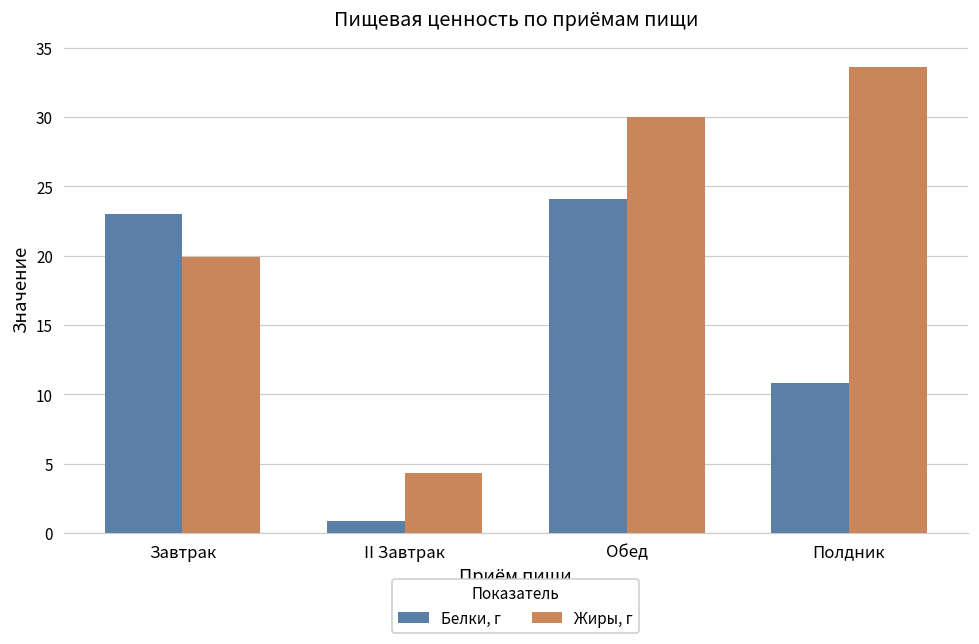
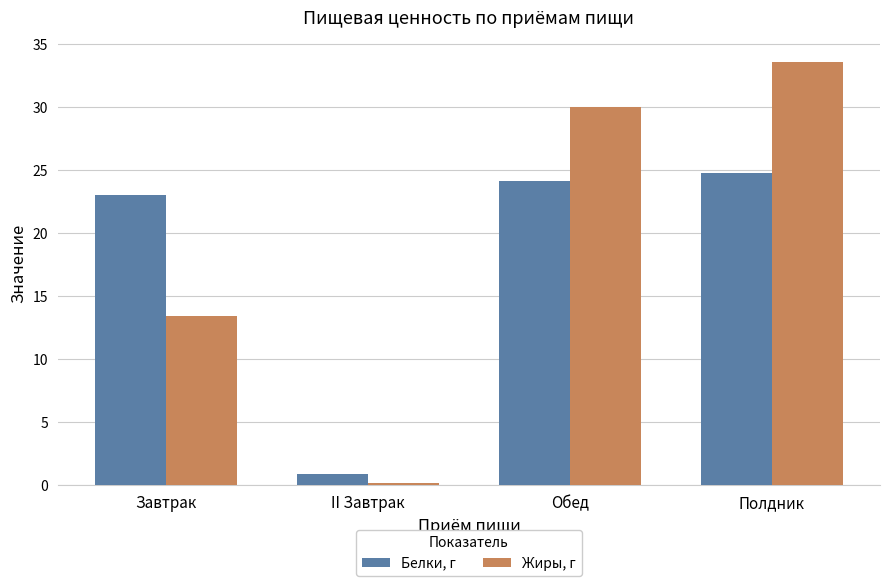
Жиры, г, Завтрак: 19.9 -> 13.4
Жиры, г, II Завтрак: 4.3 -> 0.2
Белки, г, Полдник: 10.8 -> 24.8
